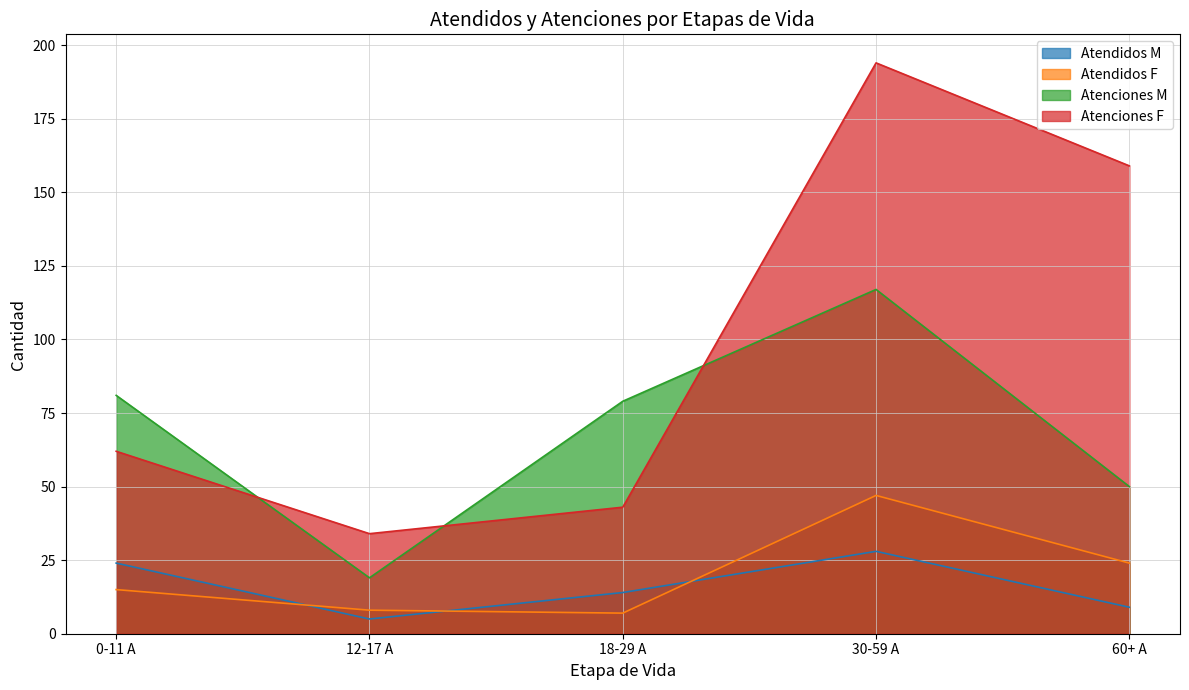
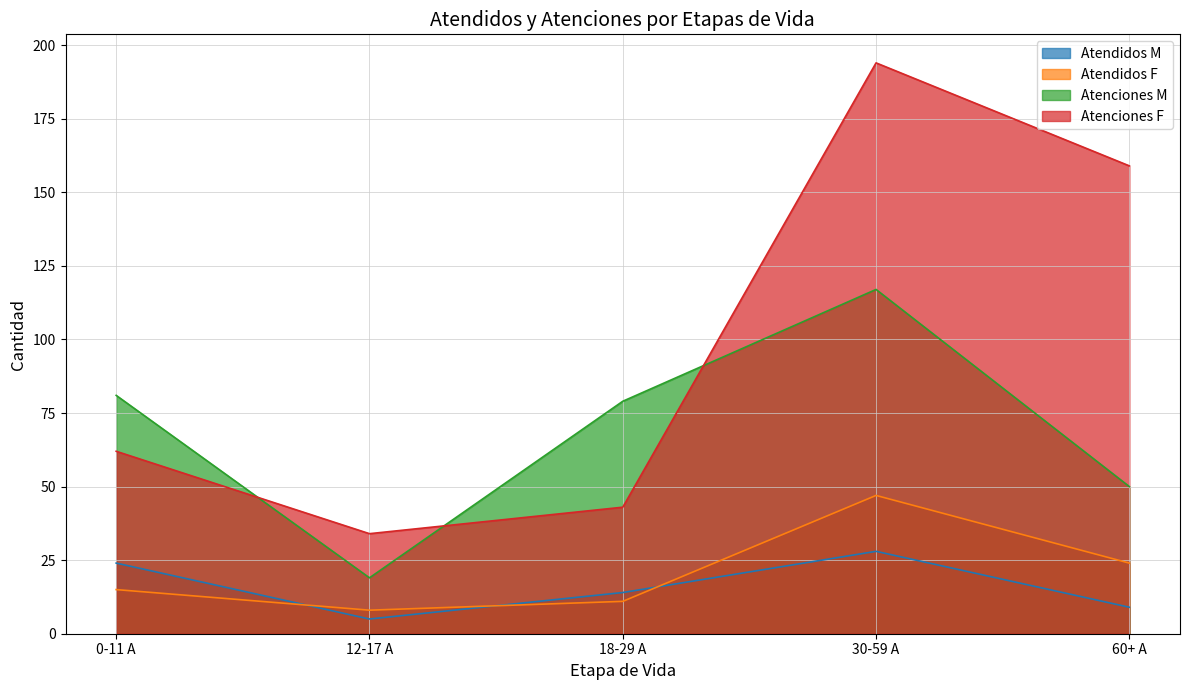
Atendidos F, 18-29 A: 7 -> 11
